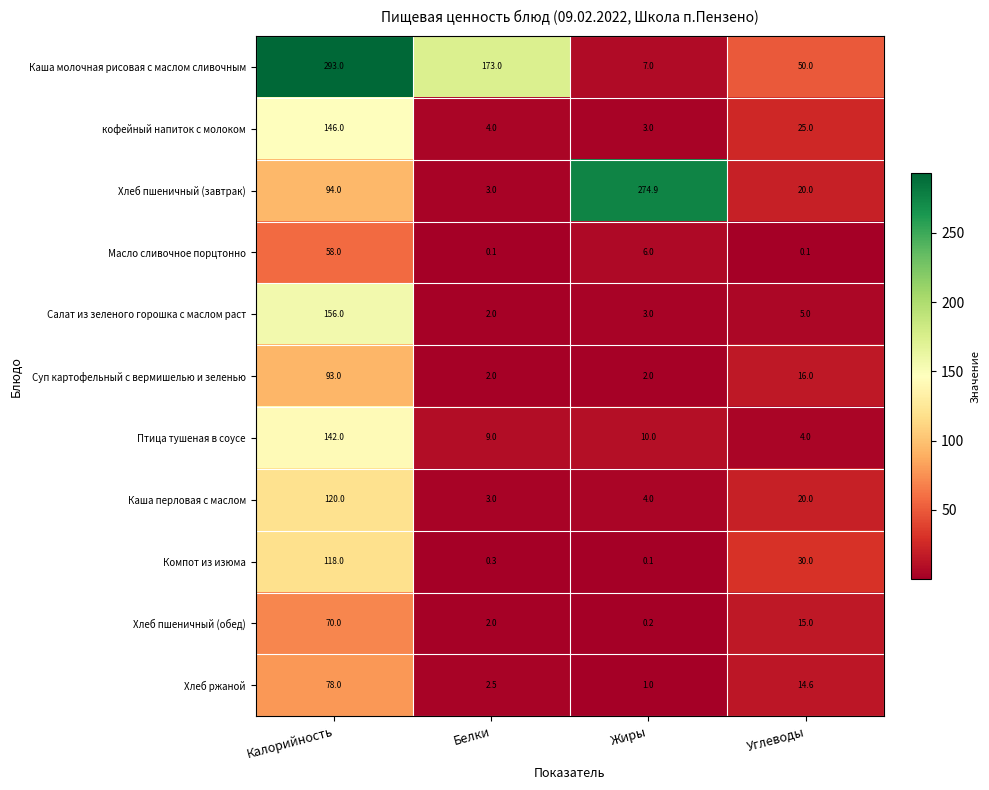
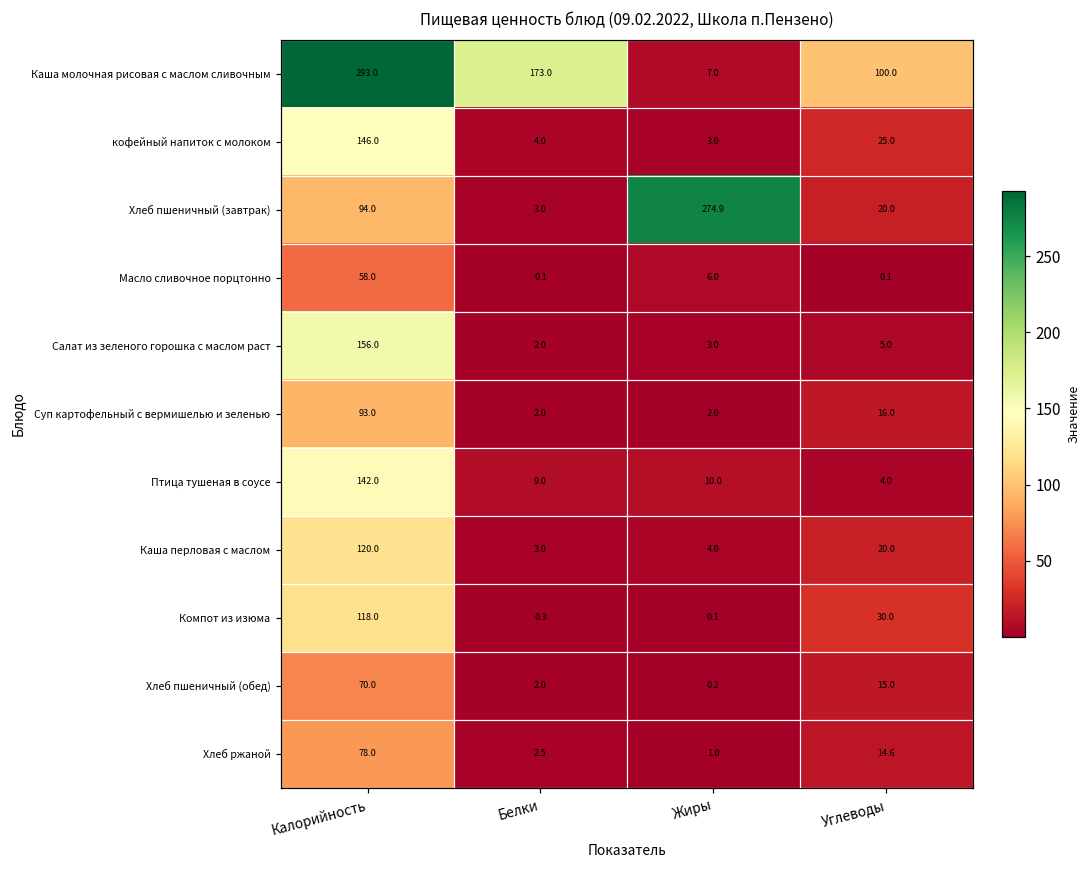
Каша молочная рисовая с маслом сливочным, Углеводы: 50.0 -> 100.0
